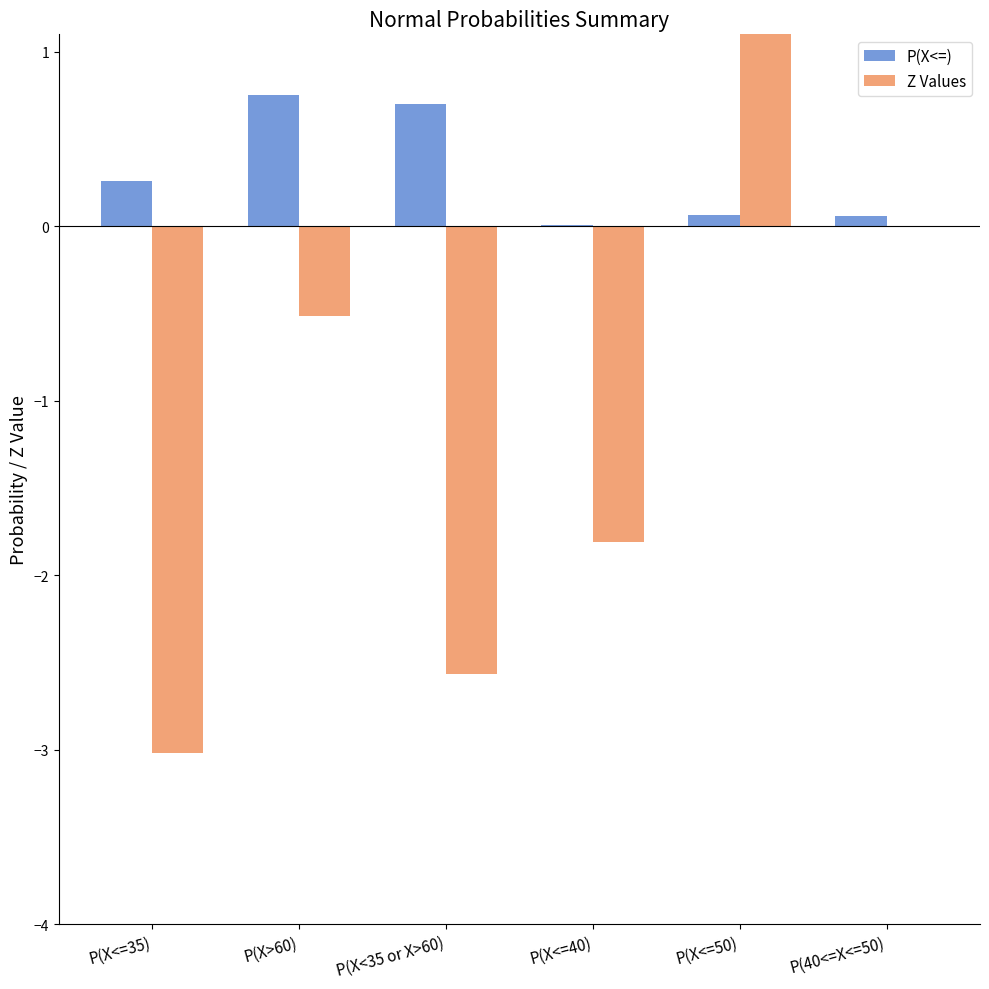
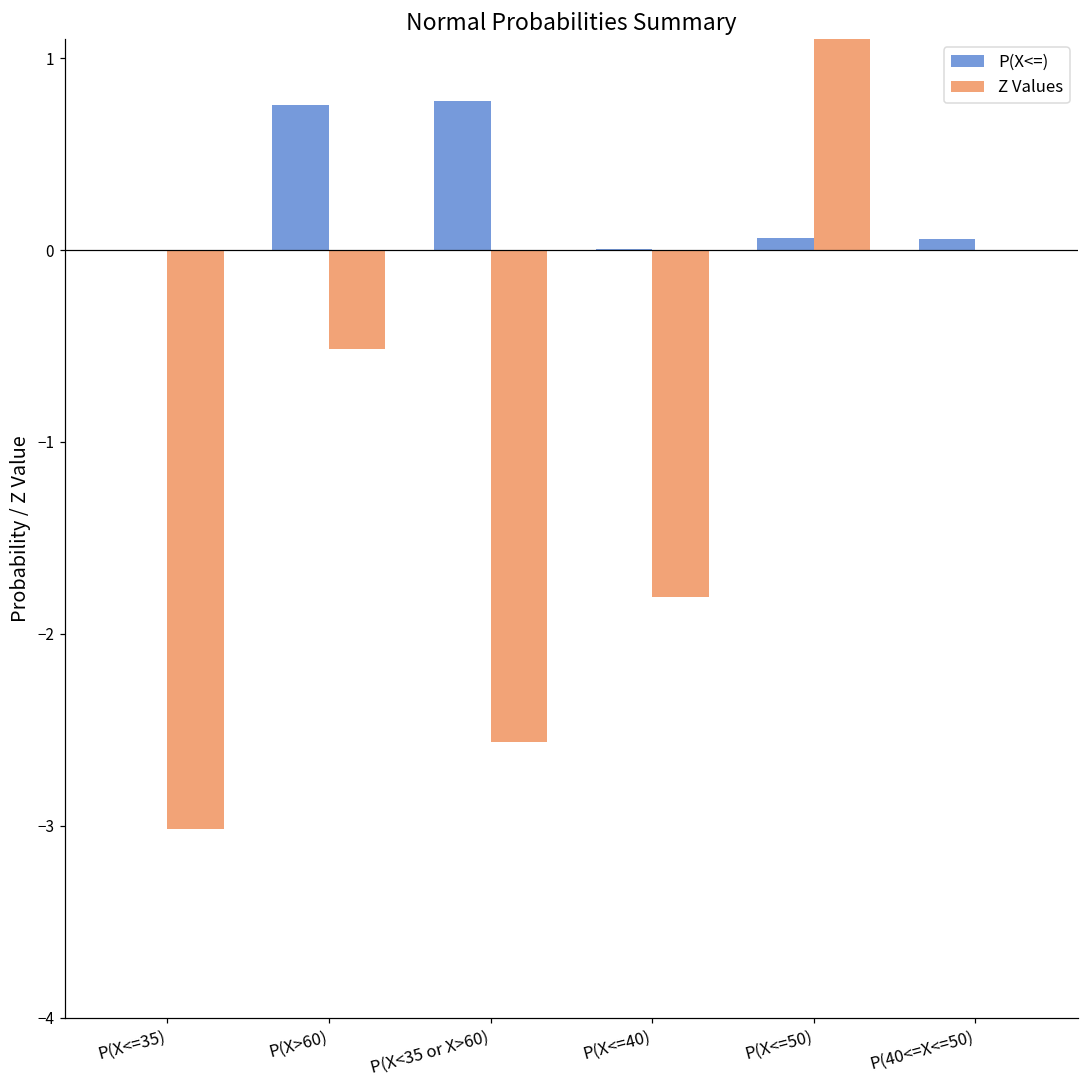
P(X<=), P(X<=35): 0.26 -> 0.00
P(X<=), P(X<35 or X>60): 0.70 -> 0.78
